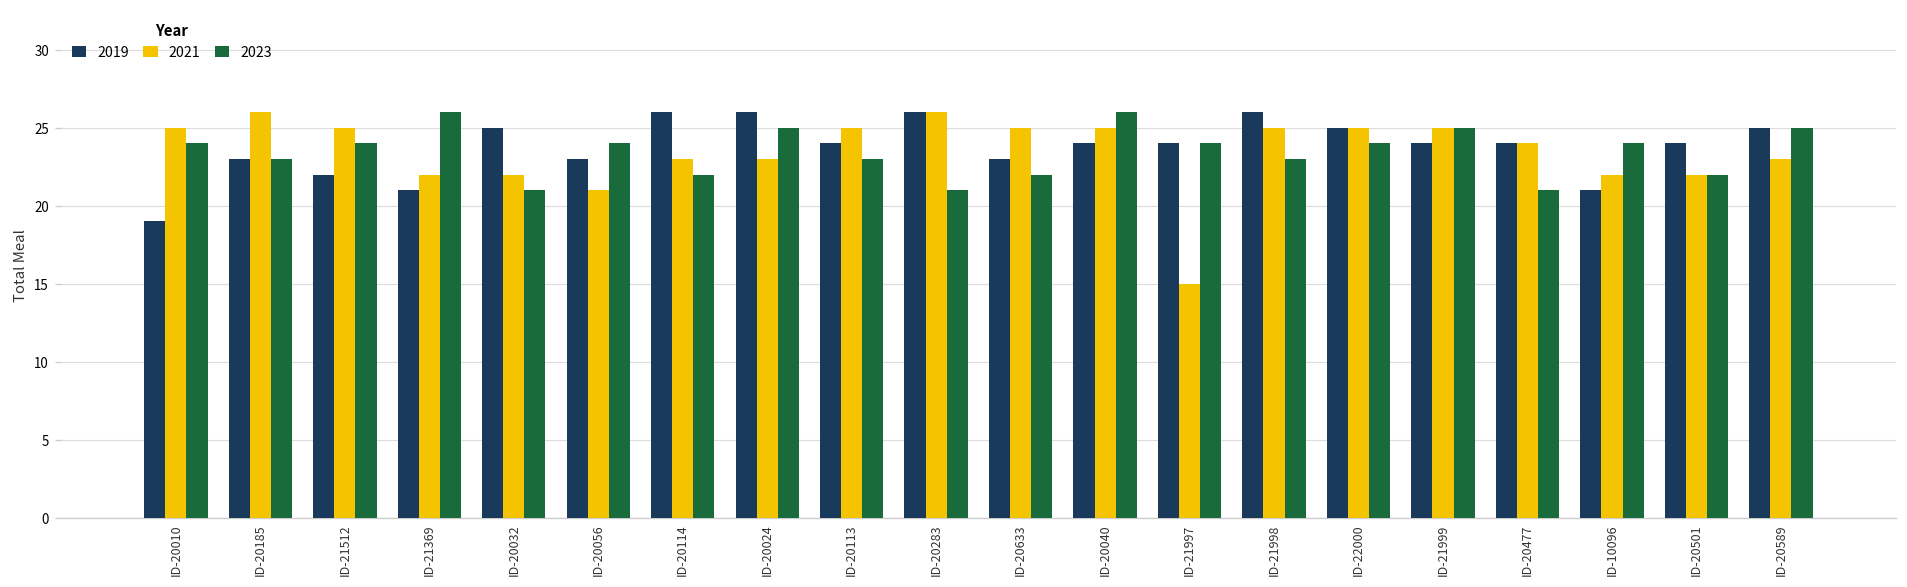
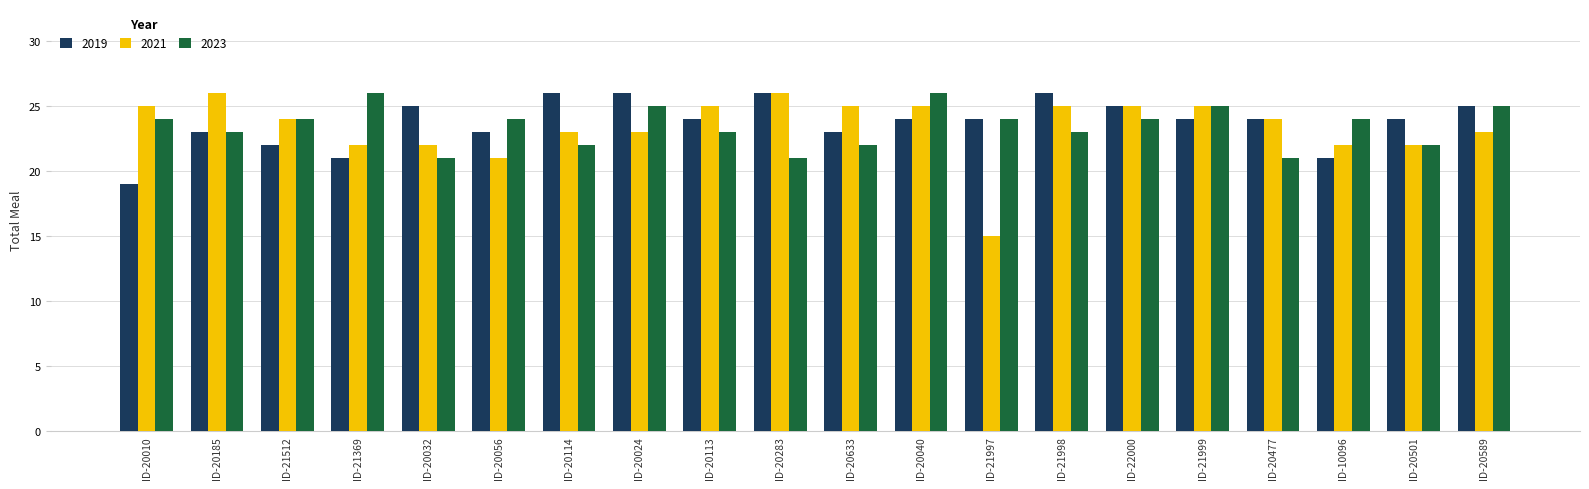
2021, ID-21512: 25 -> 24
